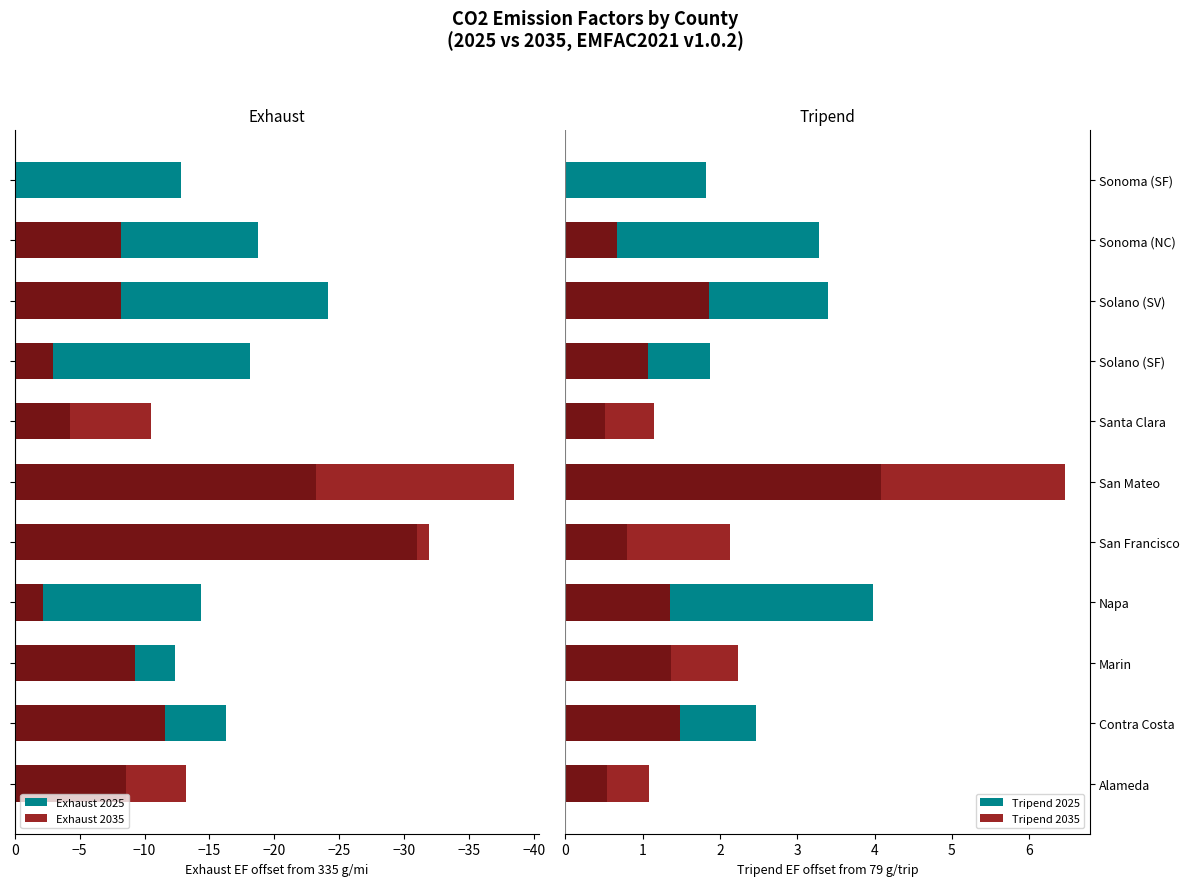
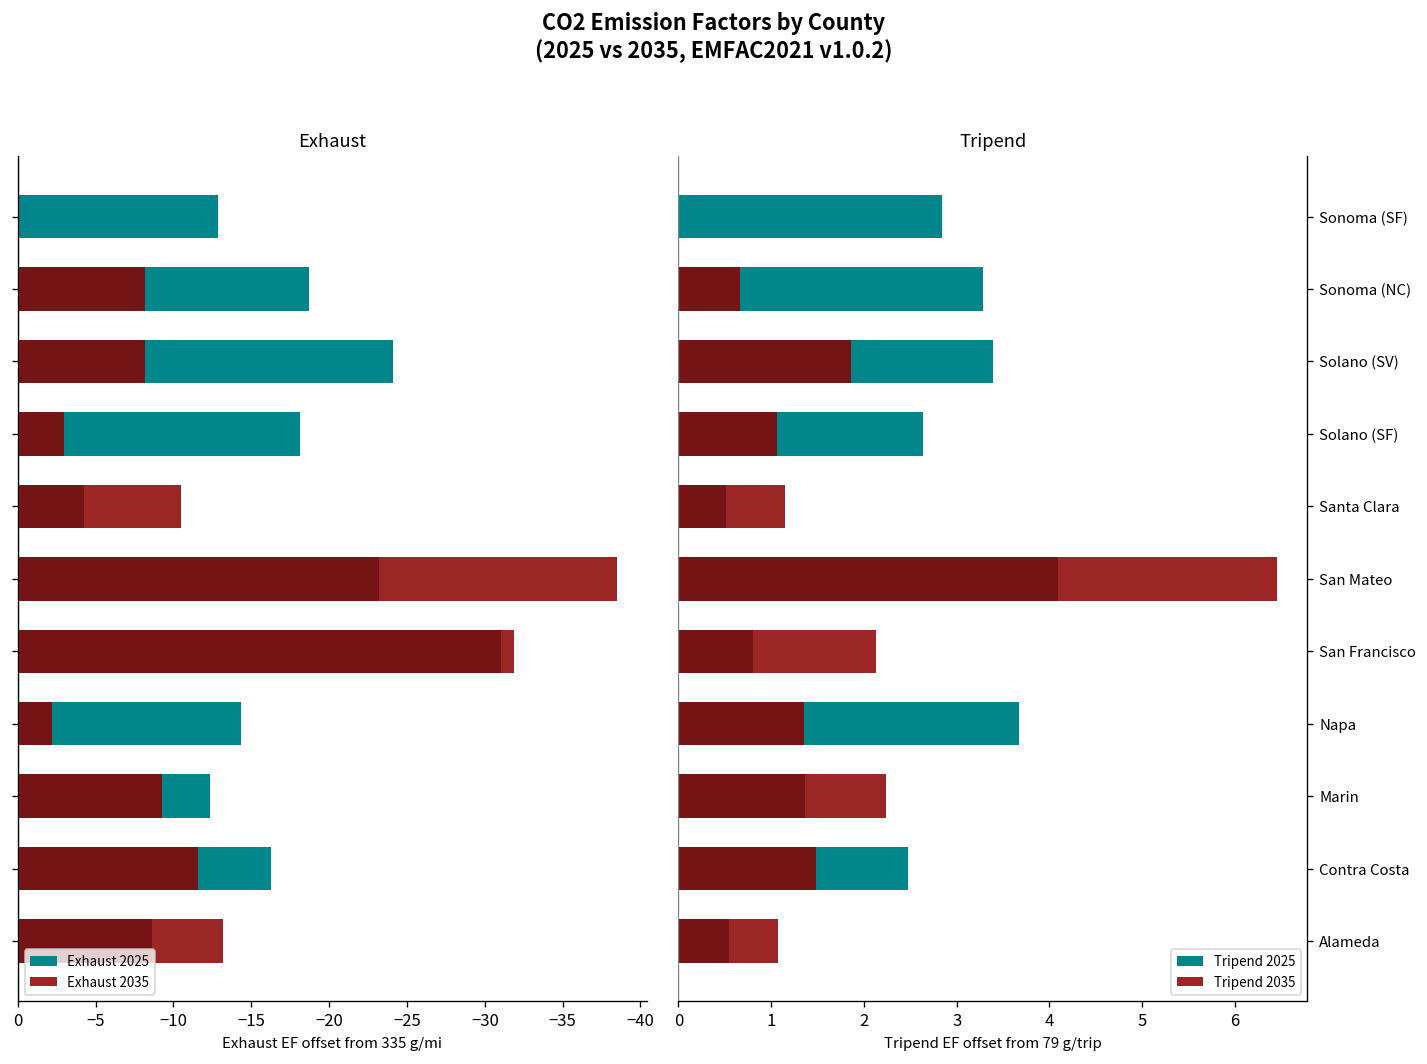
Tripend, Tripend 2025, Sonoma (SF): 1.8 -> 2.8
Tripend, Tripend 2025, Solano (SF): 1.9 -> 2.6
Tripend, Tripend 2025, Napa: 4.0 -> 3.7
